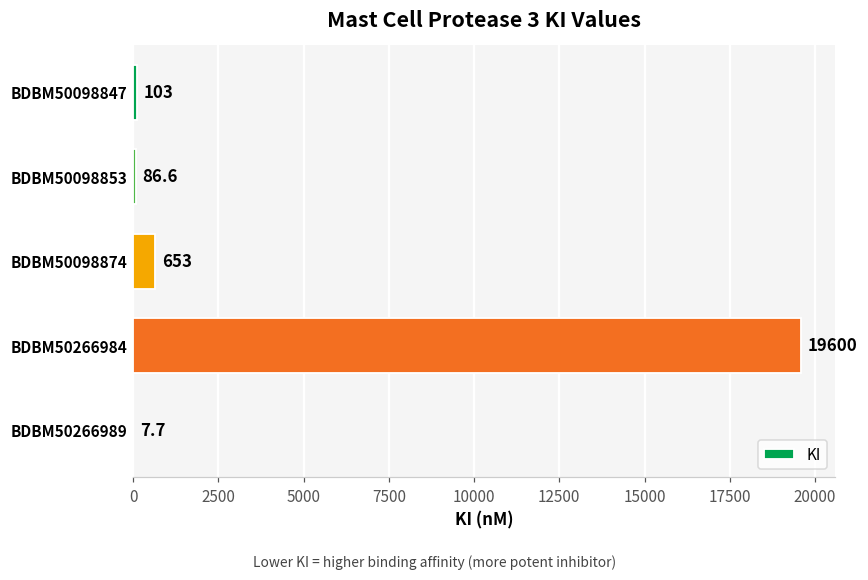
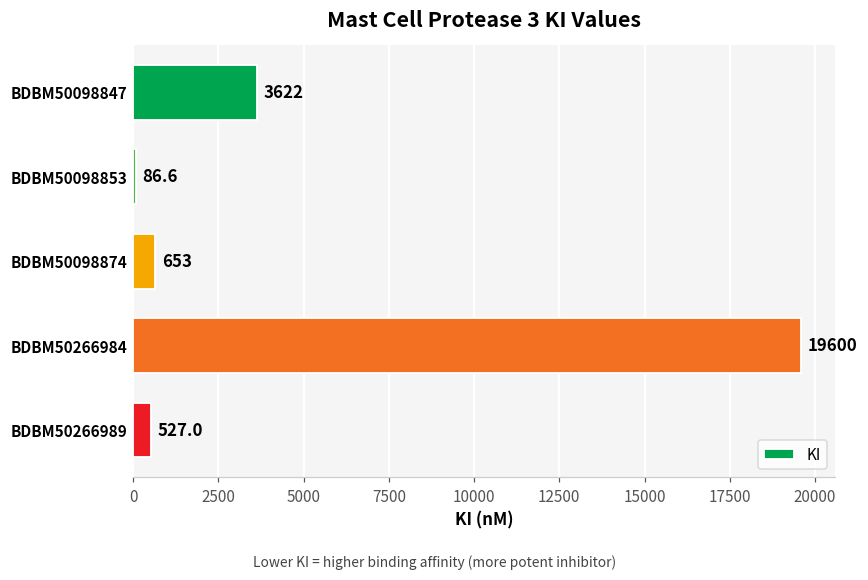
BDBM50098847: 103 -> 3622
BDBM50266989: 7.7 -> 527.0
